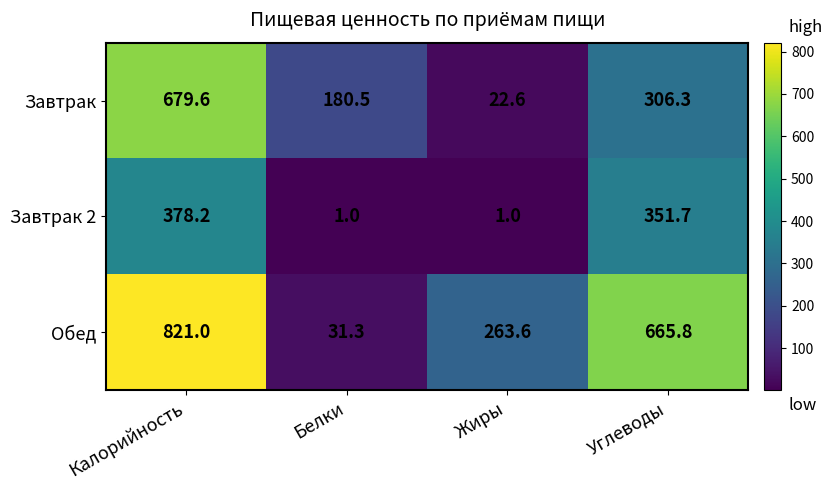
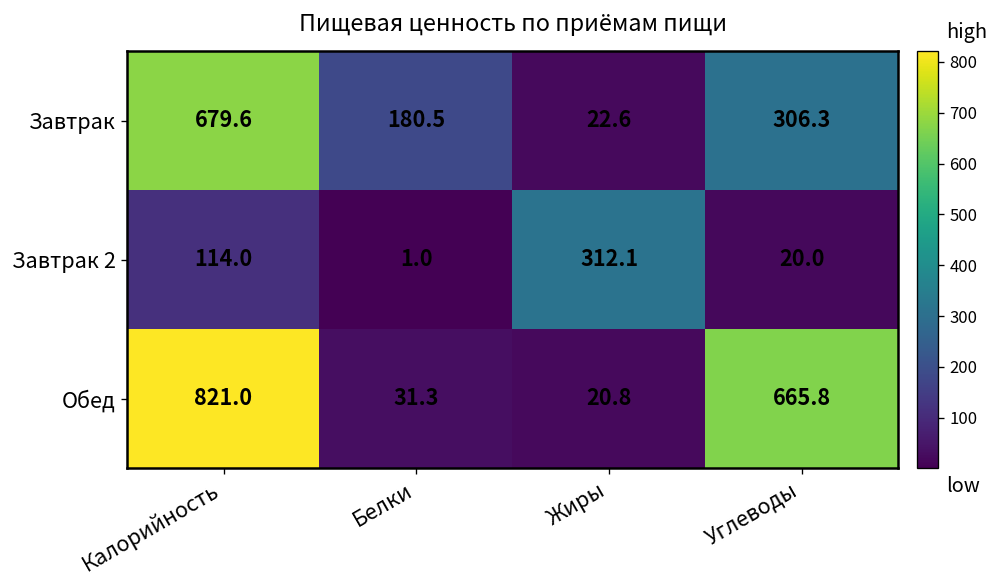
Завтрак 2, Калорийность: 378.2 -> 114.0
Завтрак 2, Жиры: 1.0 -> 312.1
Завтрак 2, Углеводы: 351.7 -> 20.0
Обед, Жиры: 263.6 -> 20.8
